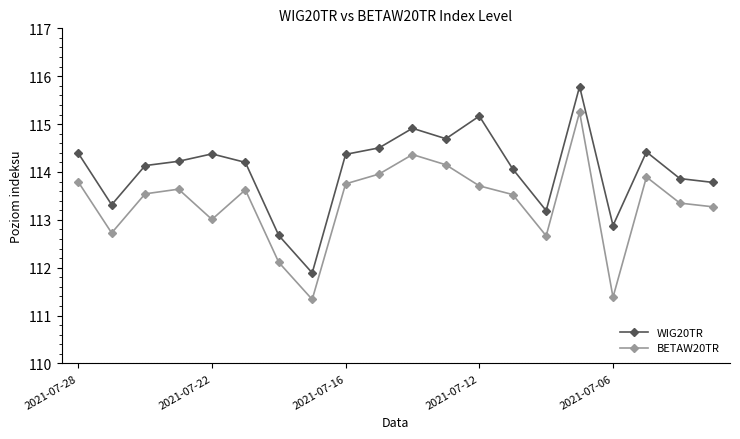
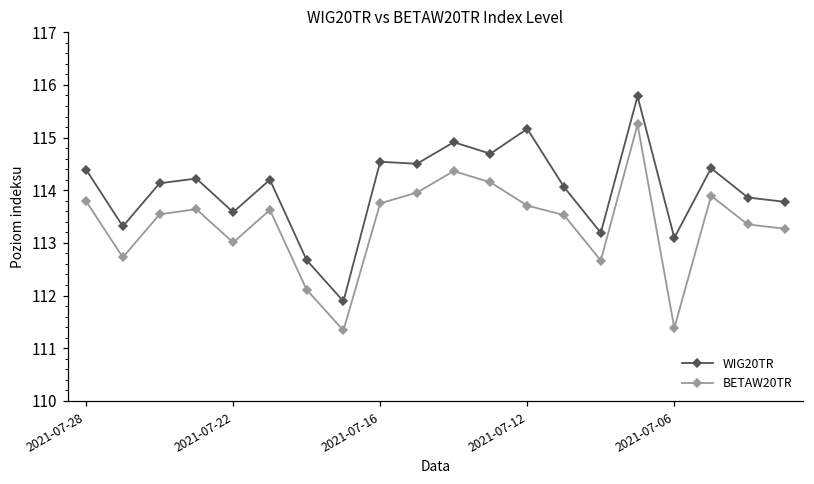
WIG20TR, 2021-07-22: 114.4 -> 113.6
WIG20TR, 2021-07-16: 114.4 -> 114.5
WIG20TR, 2021-07-06: 112.9 -> 113.1
